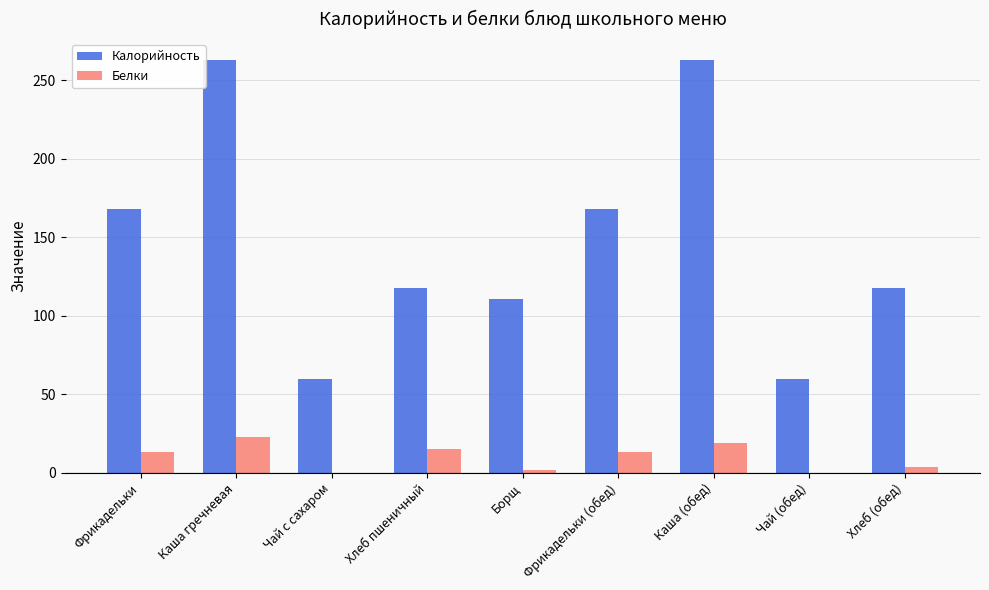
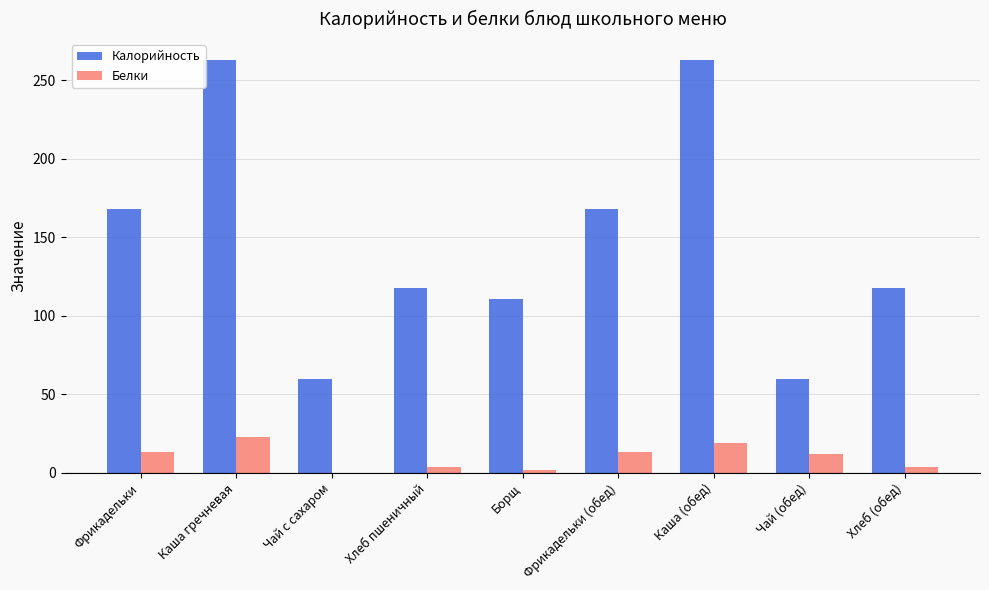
Белки, Хлеб пшеничный: 15 -> 4
Белки, Чай (обед): 0 -> 12
